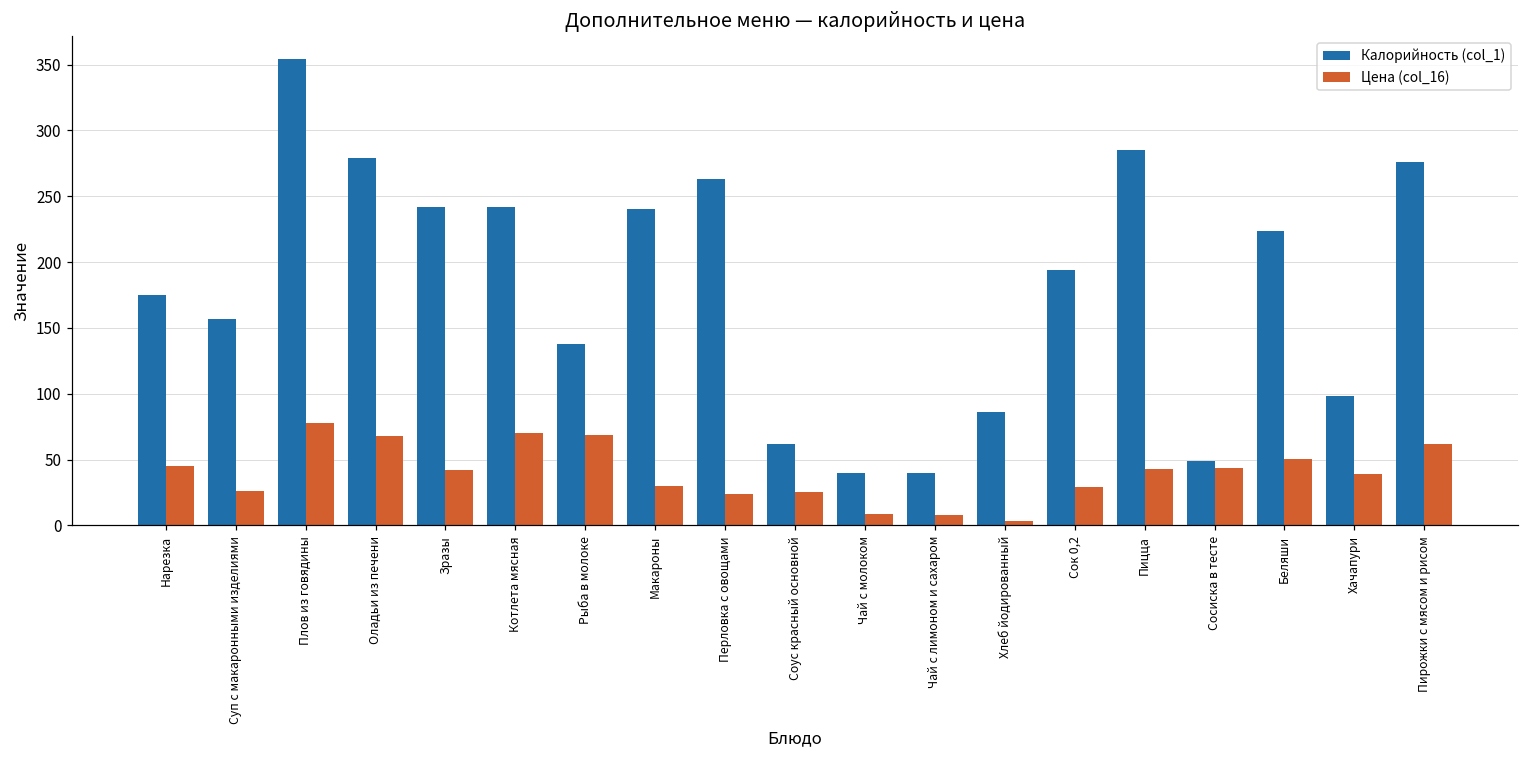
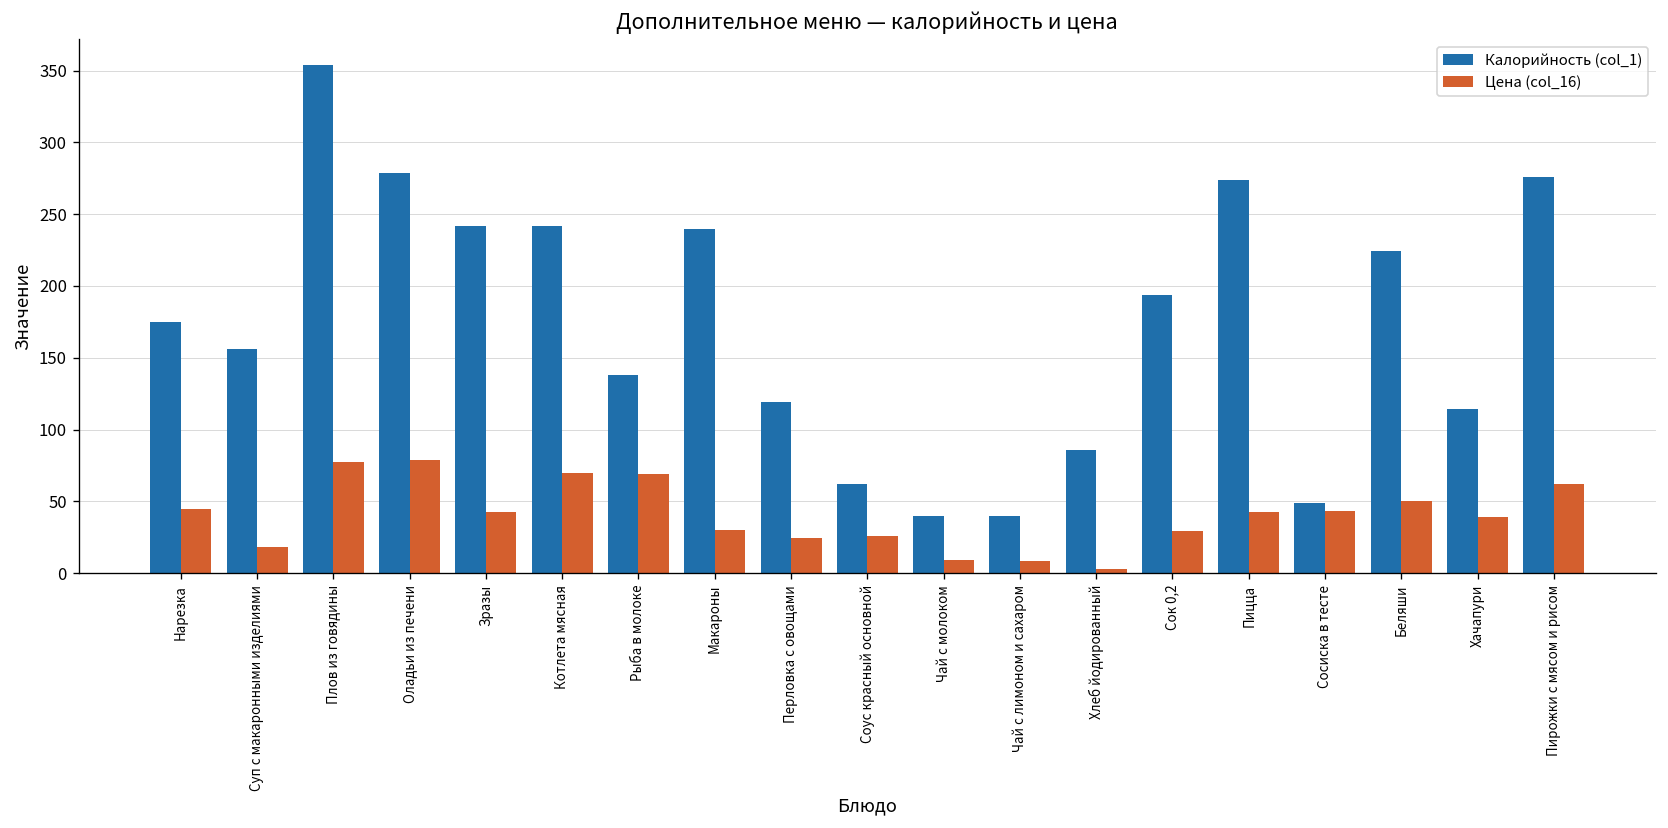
Цена (col_16), Суп с макаронными изделиями: 26 -> 18
Цена (col_16), Оладьи из печени: 68 -> 79
Калорийность (col_1), Перловка с овощами: 263 -> 119
Калорийность (col_1), Пицца: 285 -> 274
Калорийность (col_1), Хачапури: 98 -> 114
